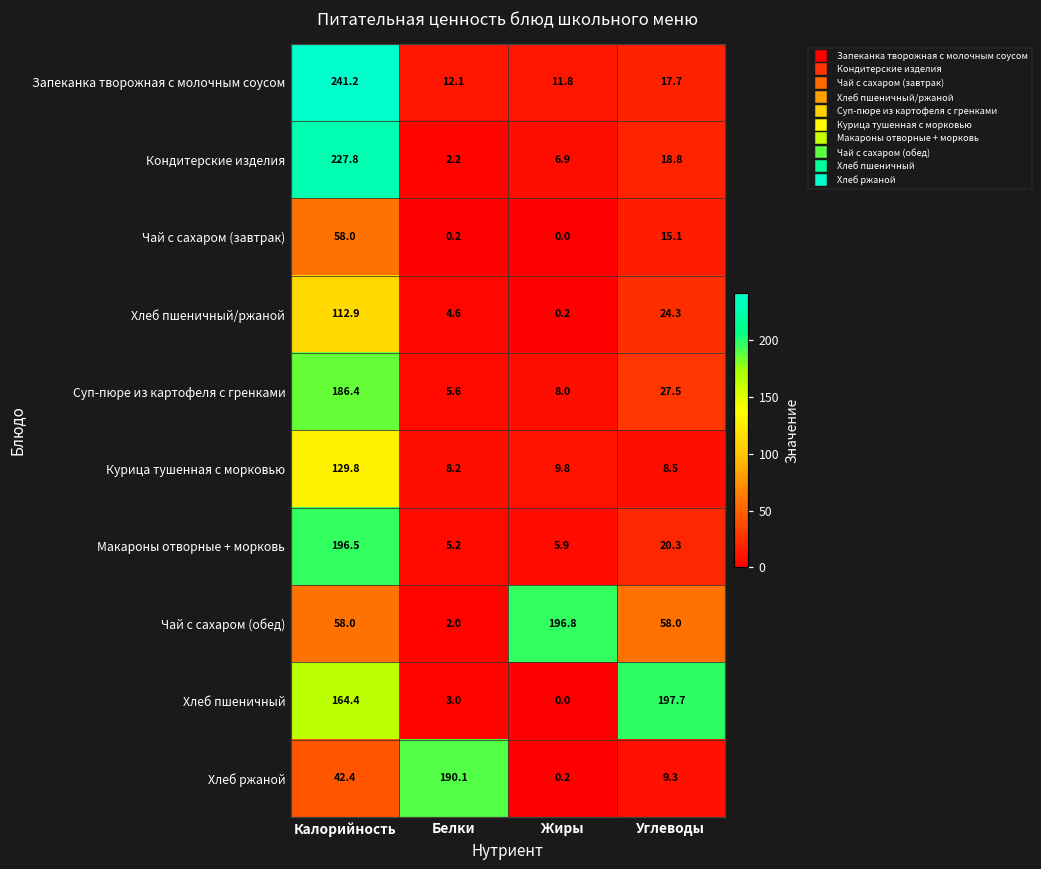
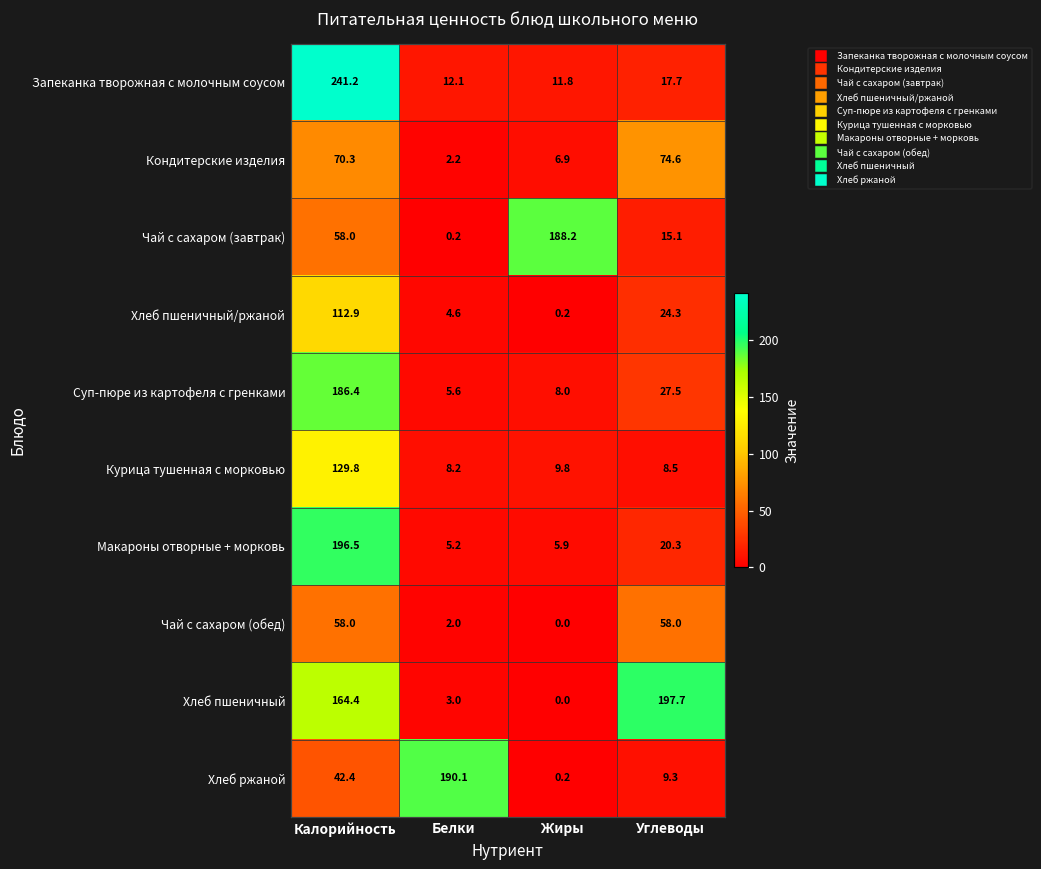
Кондитерские изделия, Калорийность: 227.8 -> 70.3
Кондитерские изделия, Углеводы: 18.8 -> 74.6
Чай с сахаром (завтрак), Жиры: 0.0 -> 188.2
Чай с сахаром (обед), Жиры: 196.8 -> 0.0
